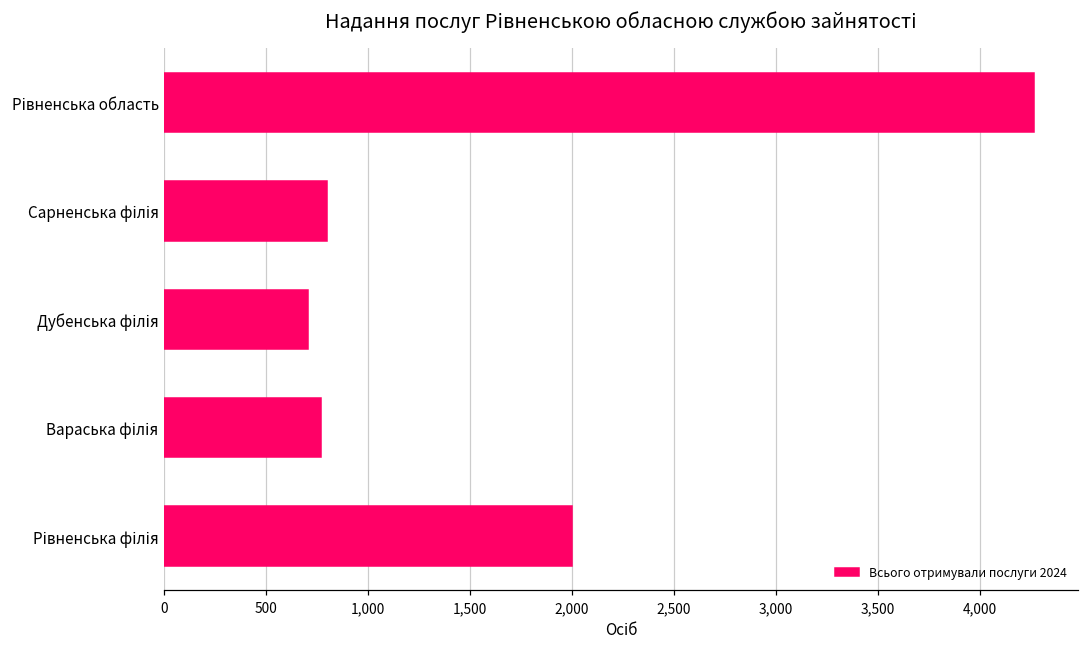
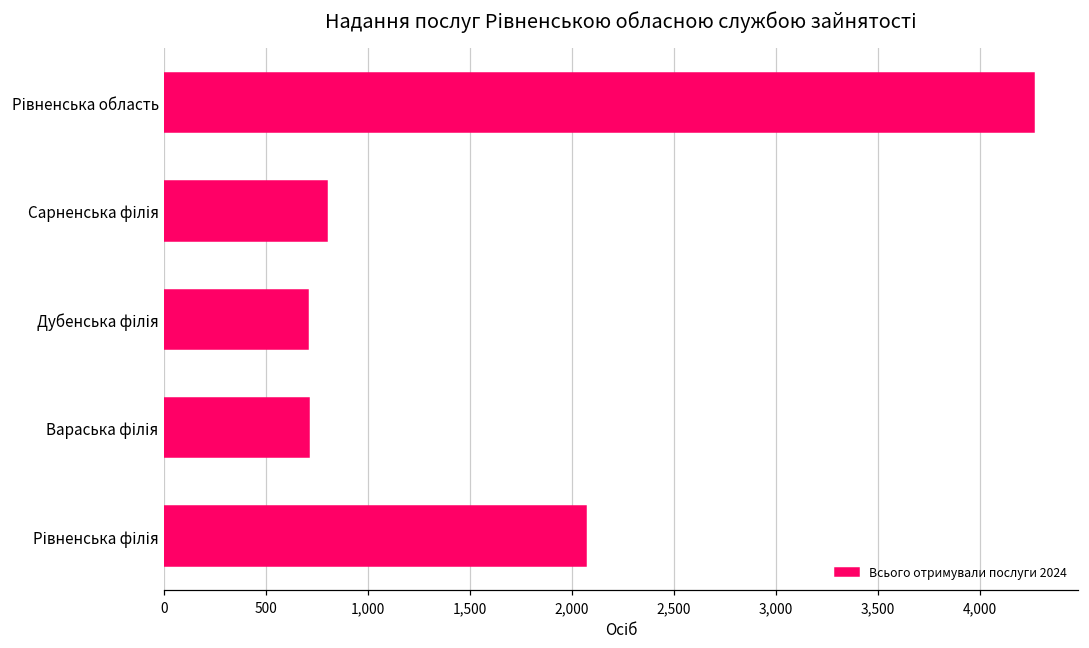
Вараська філія: 770 -> 710
Рівненська філія: 2,000 -> 2,070
